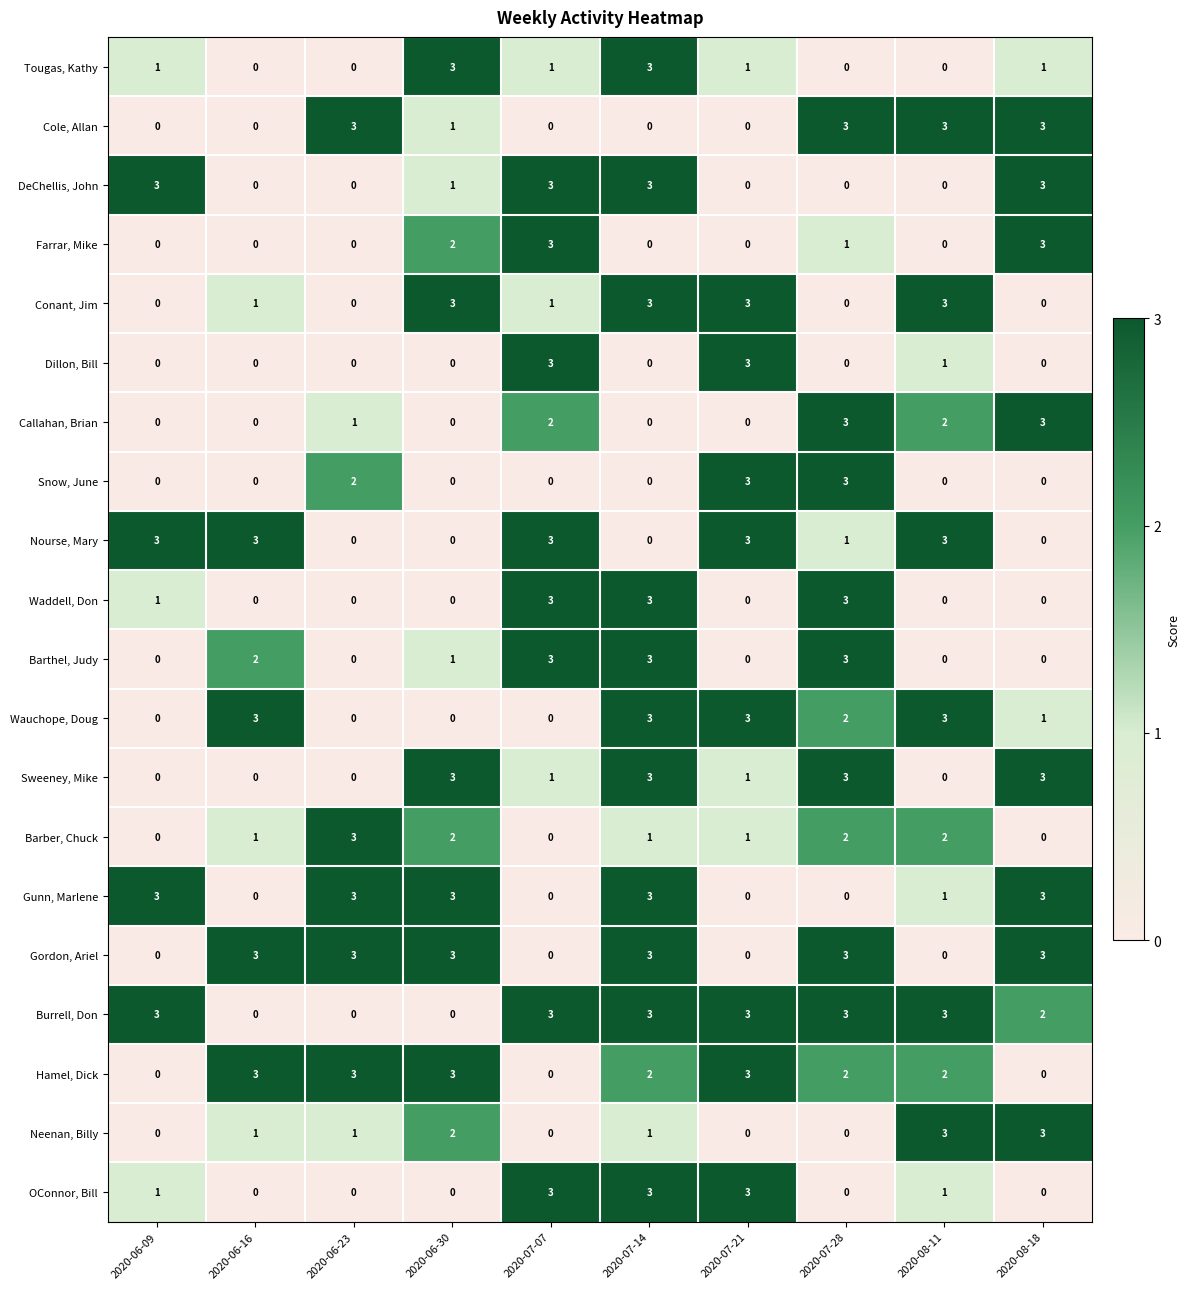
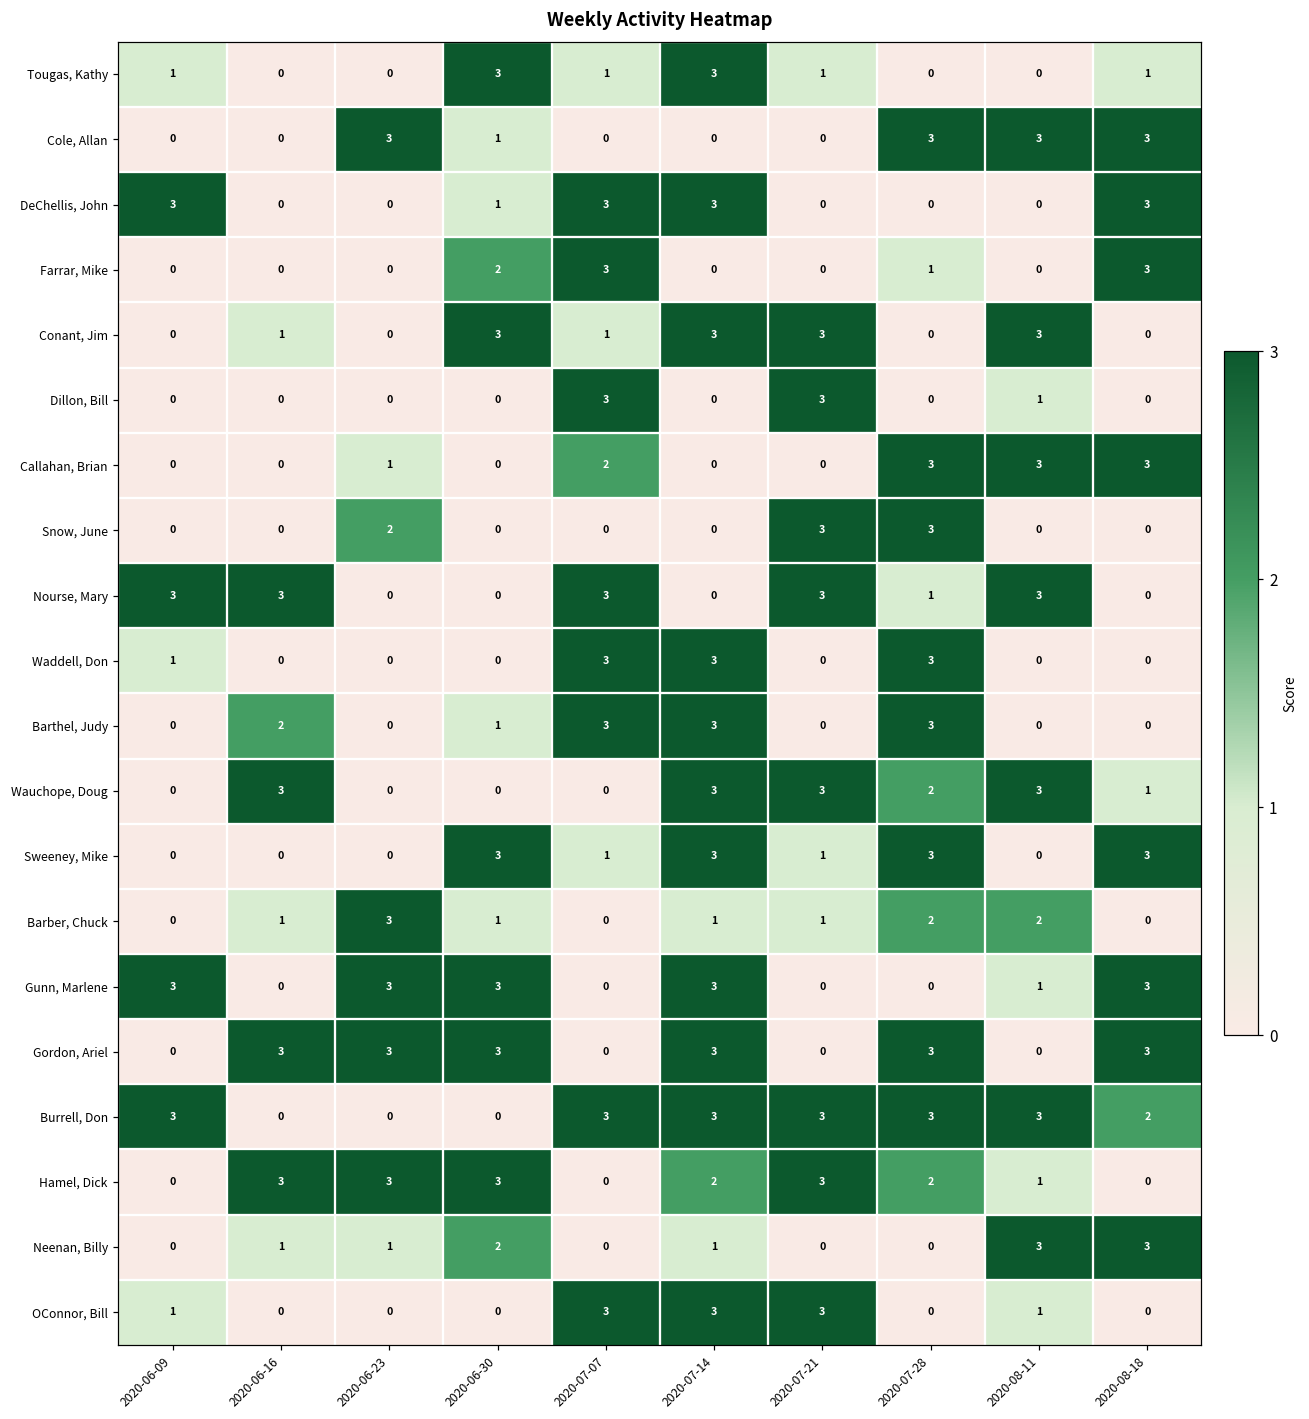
Callahan, Brian, 2020-08-11: 2 -> 3
Barber, Chuck, 2020-06-30: 2 -> 1
Hamel, Dick, 2020-08-11: 2 -> 1
